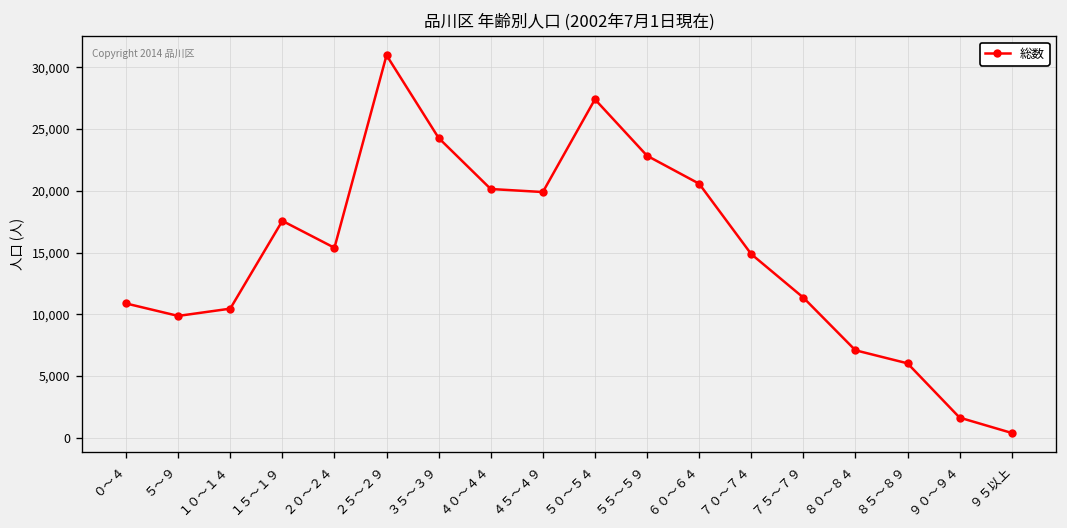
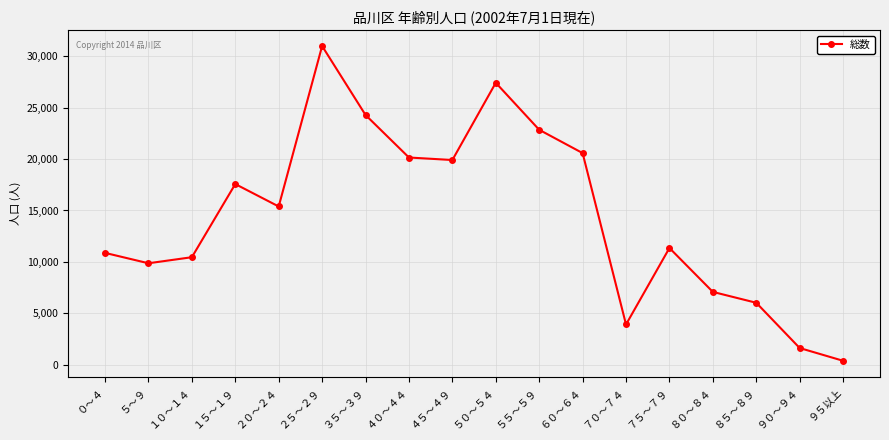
７０～７４: 14,900 -> 3,900
